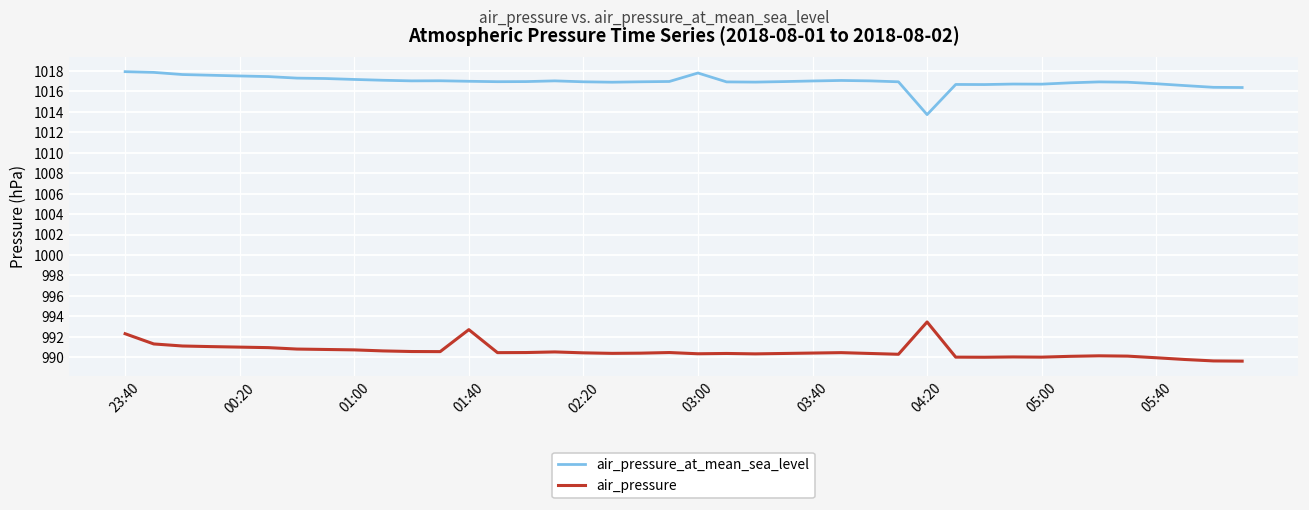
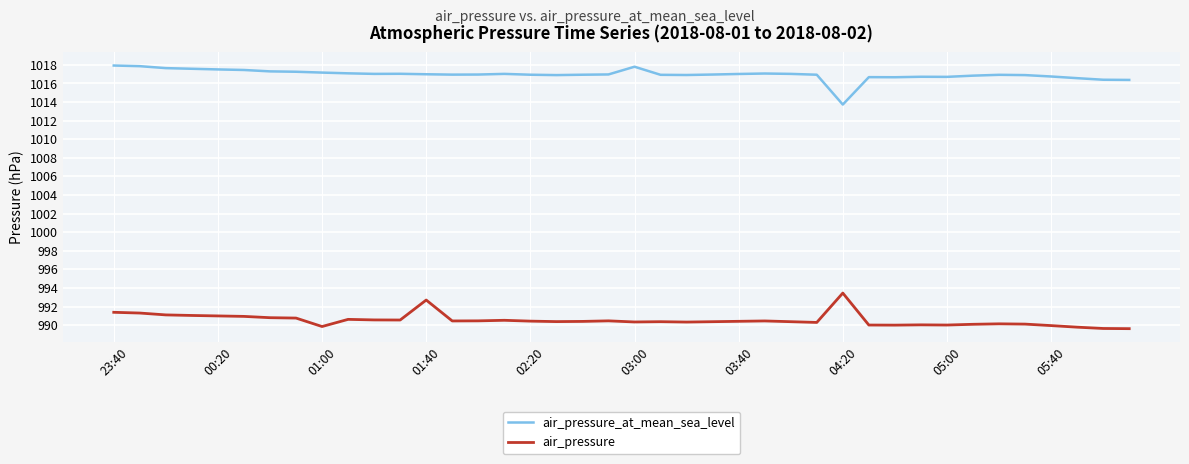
air_pressure, 23:40: 992 -> 991
air_pressure, 01:00: 991 -> 990
